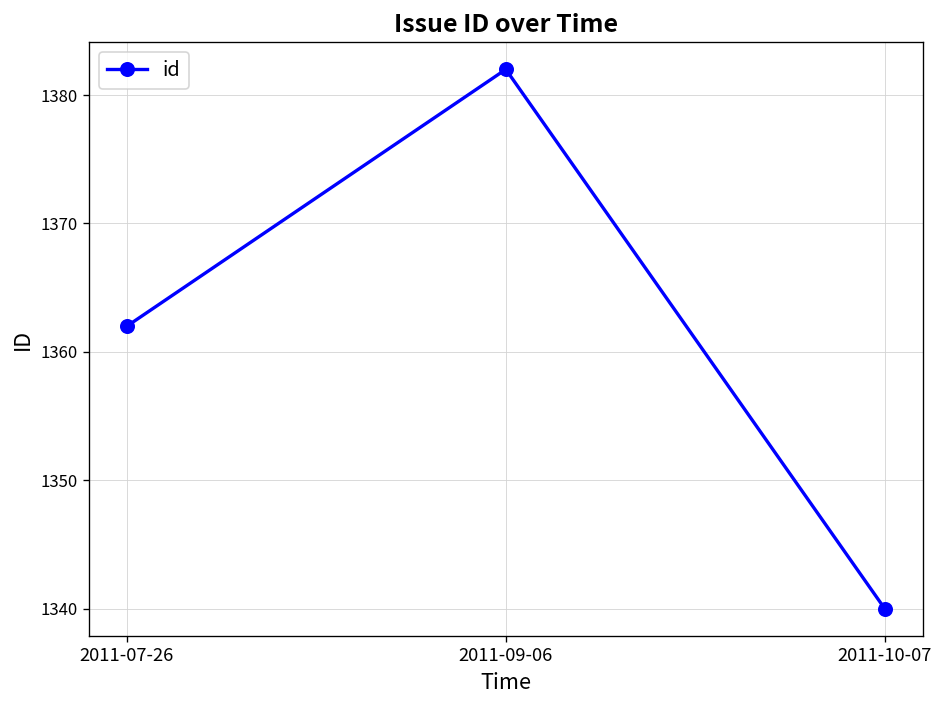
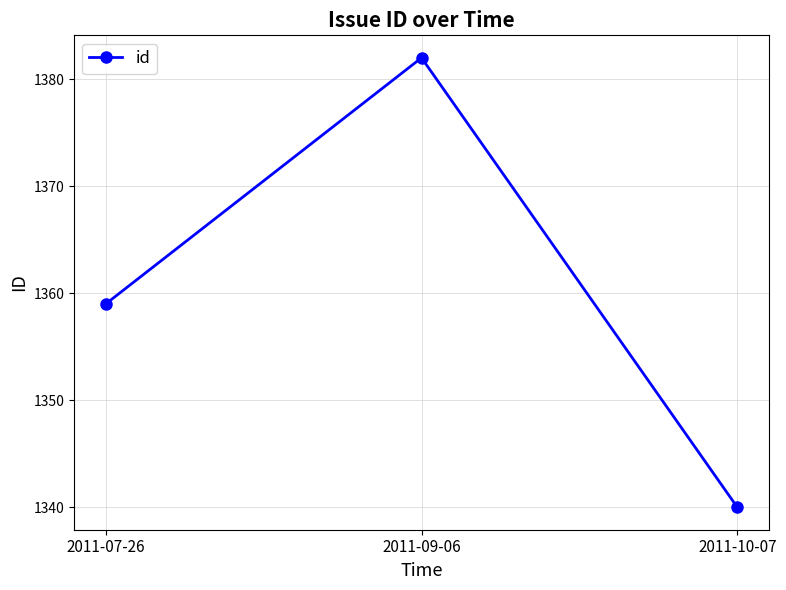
2011-07-26: 1362 -> 1359
